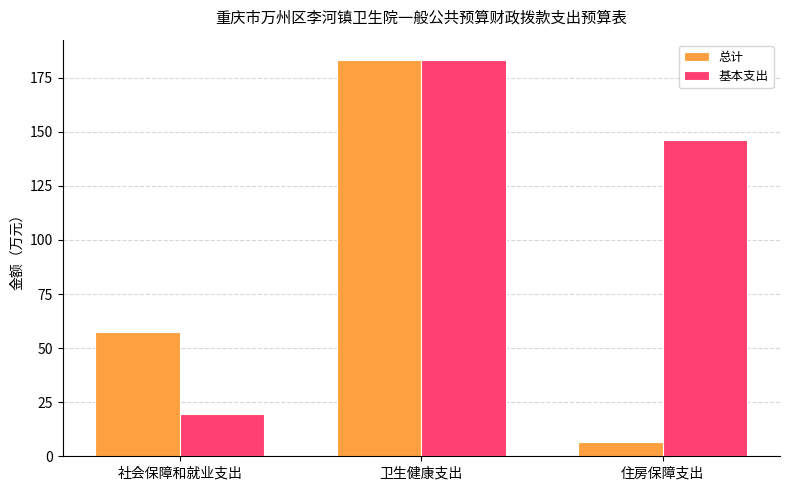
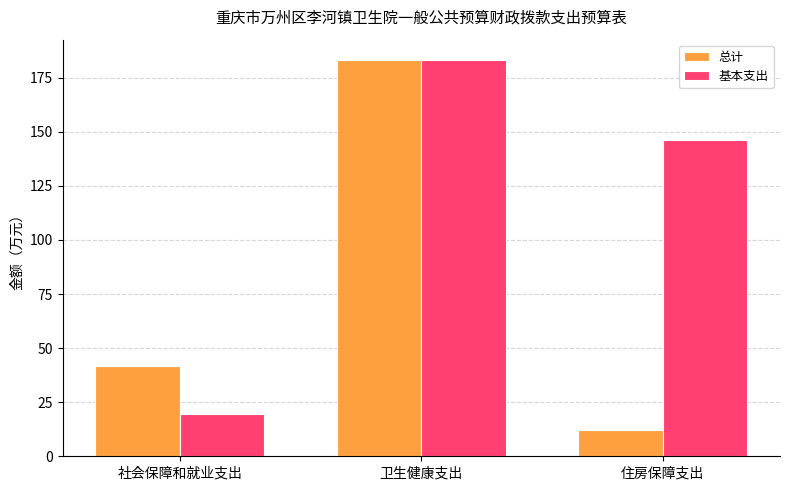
总计, 社会保障和就业支出: 57 -> 42
总计, 住房保障支出: 7 -> 12
